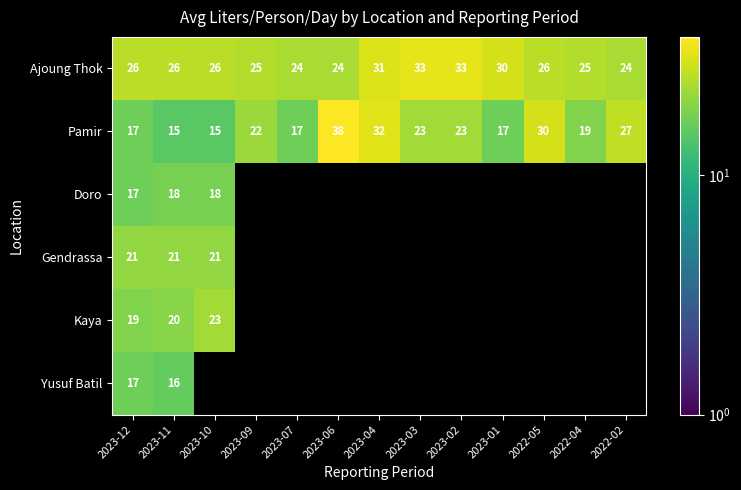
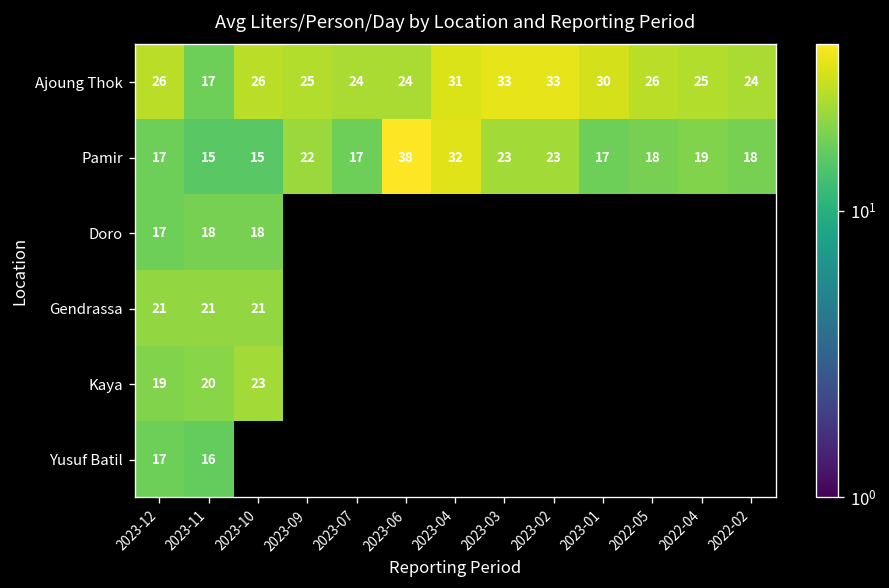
Ajoung Thok, 2023-11: 26 -> 17
Pamir, 2022-05: 30 -> 18
Pamir, 2022-02: 27 -> 18
